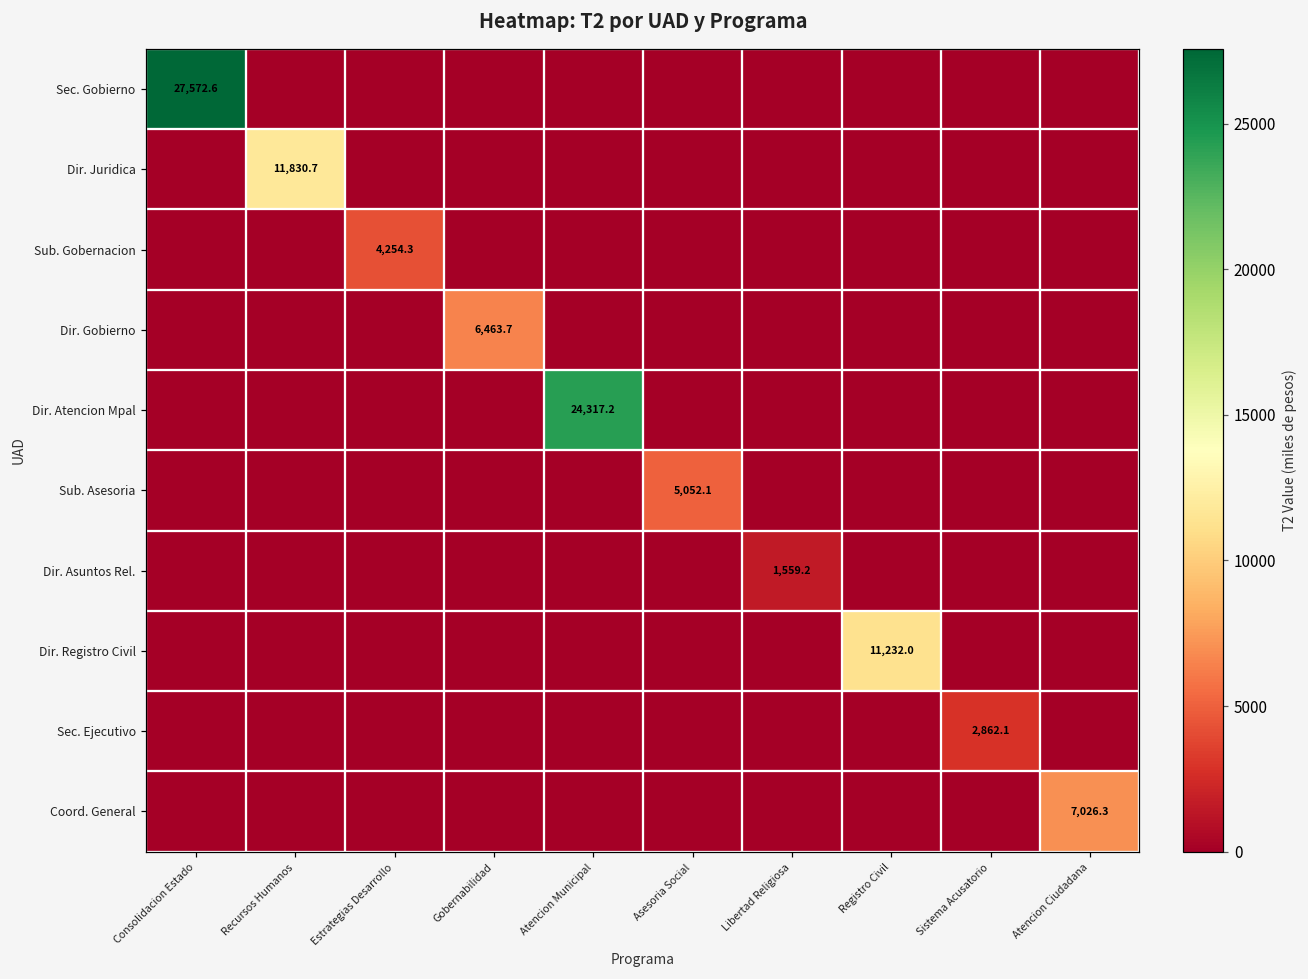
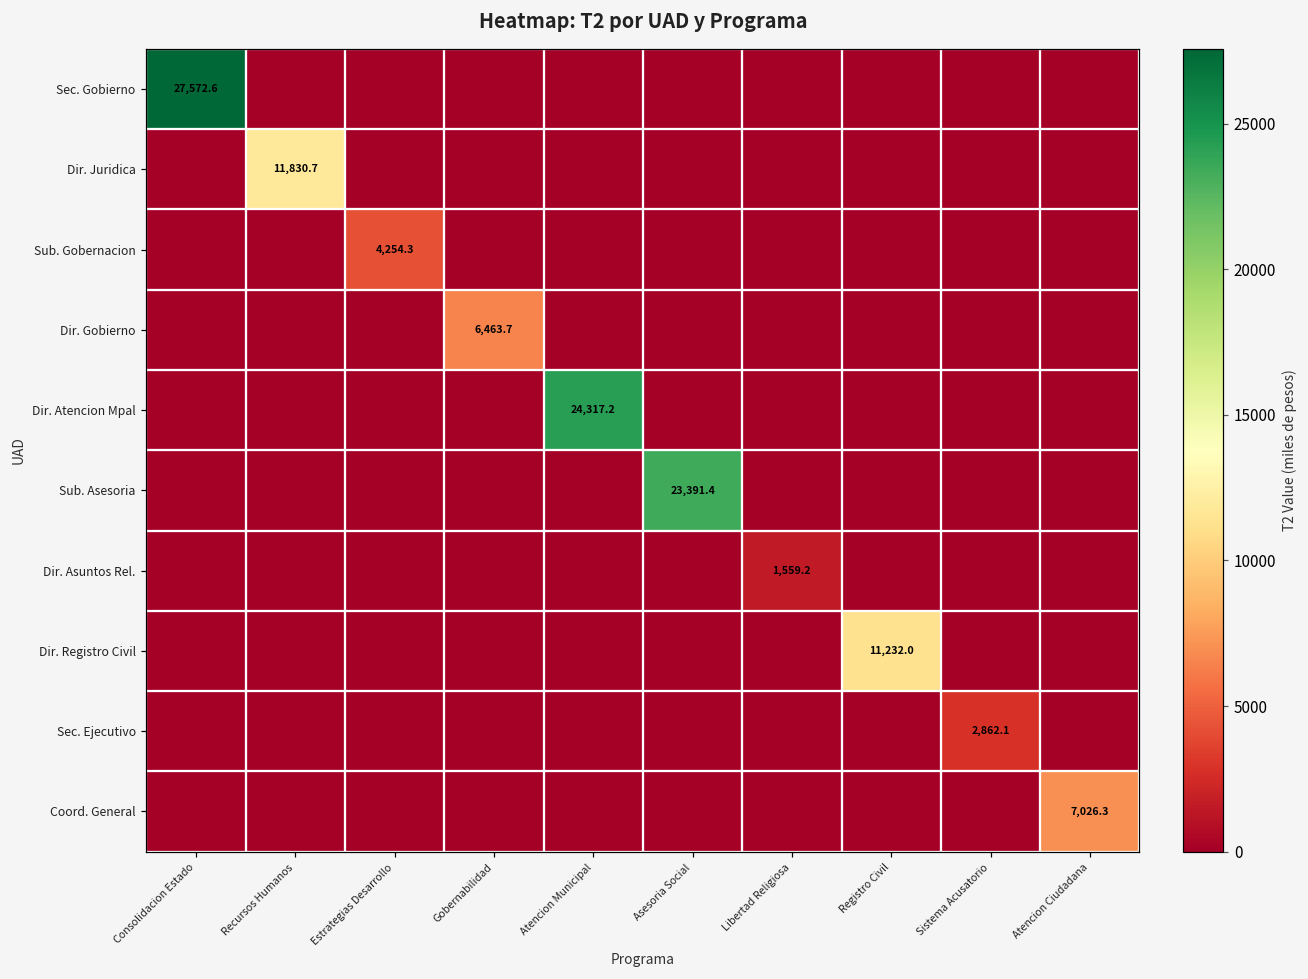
Sub. Asesoria, Asesoria Social: 5,052.1 -> 23,391.4
